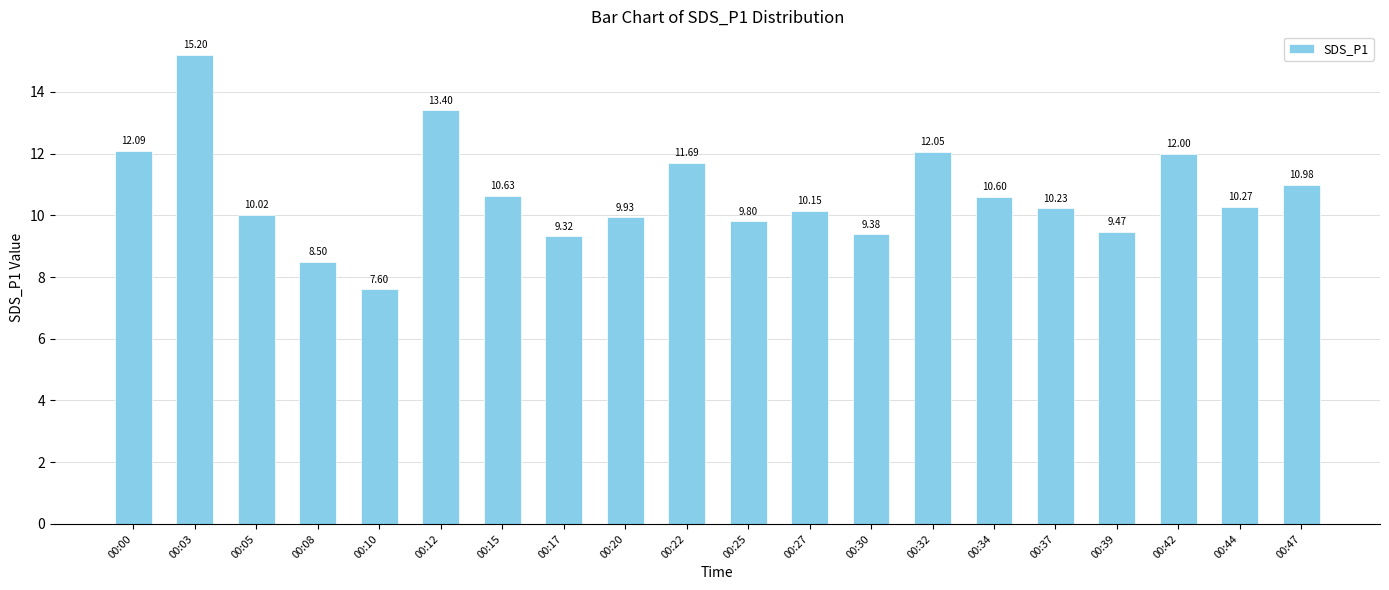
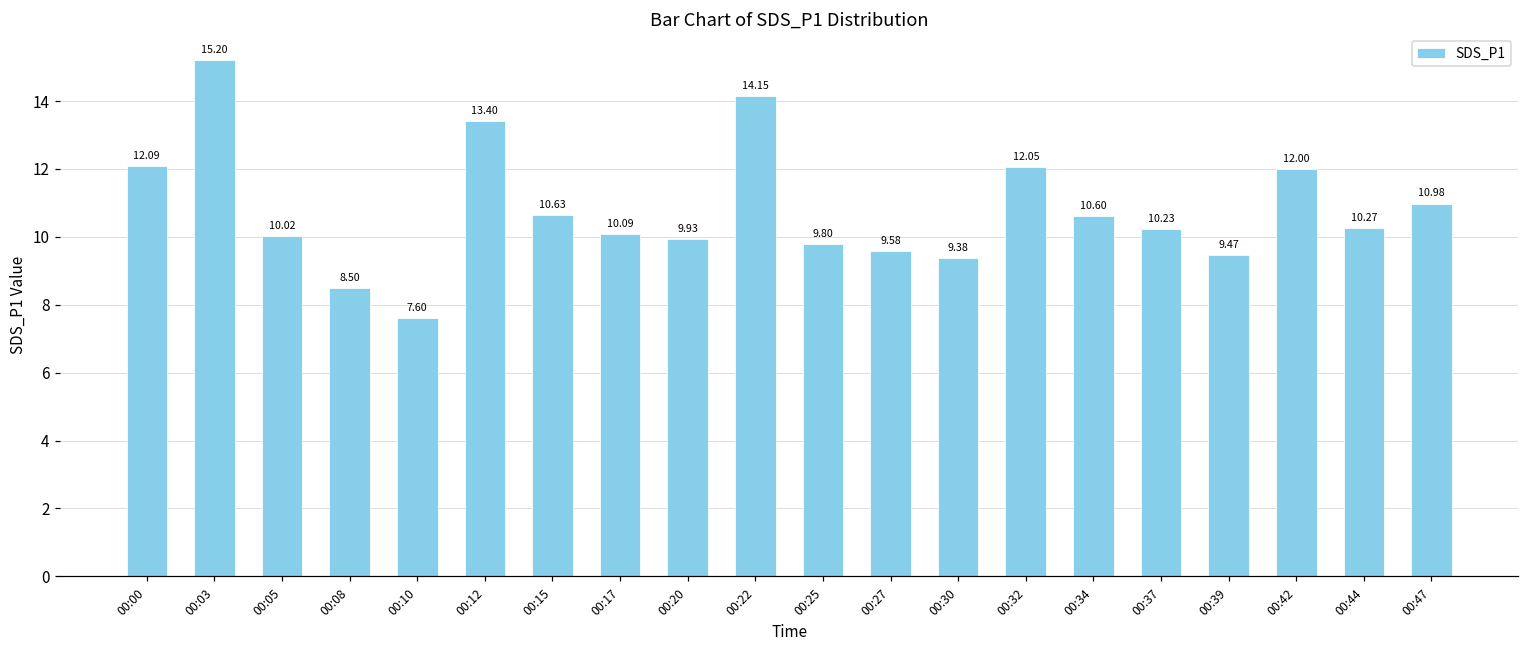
00:17: 9.32 -> 10.09
00:22: 11.69 -> 14.15
00:27: 10.15 -> 9.58
